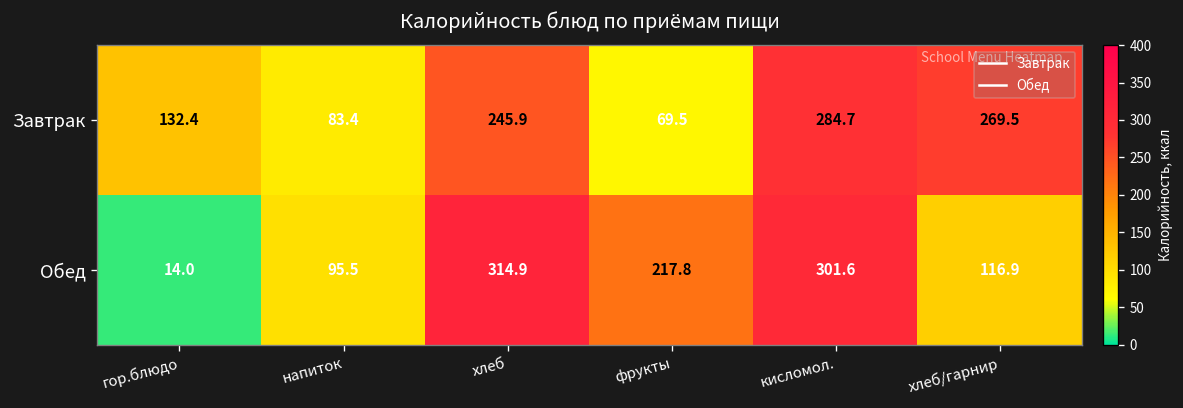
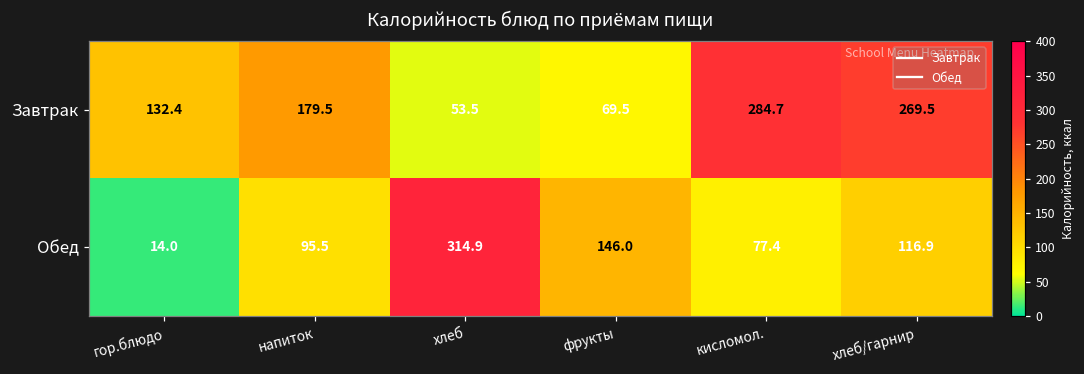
Завтрак, напиток: 83.4 -> 179.5
Завтрак, хлеб: 245.9 -> 53.5
Обед, фрукты: 217.8 -> 146.0
Обед, кисломол.: 301.6 -> 77.4
